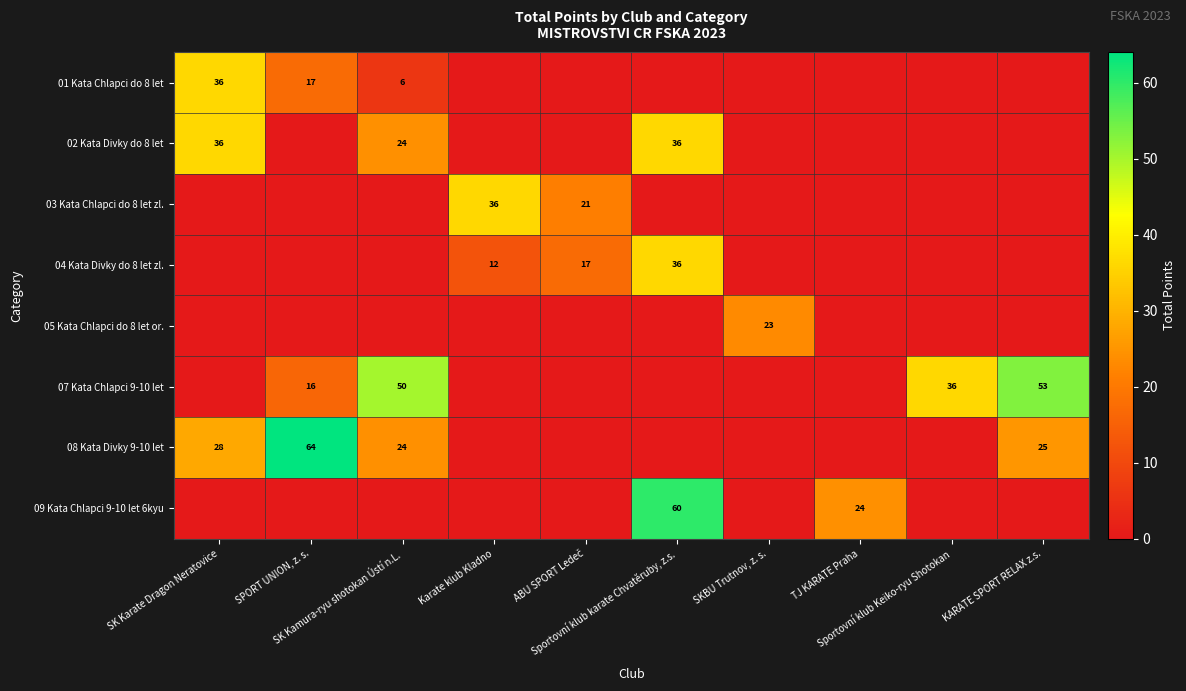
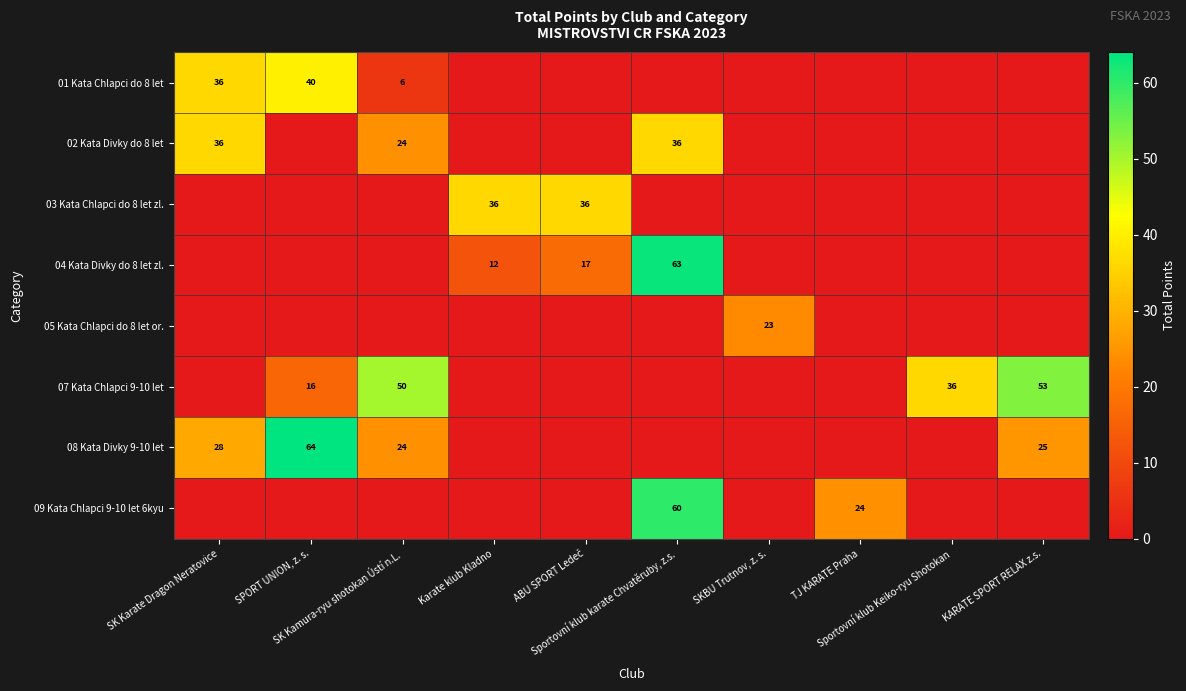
01 Kata Chlapci do 8 let, SPORT UNION, z. s.: 17 -> 40
03 Kata Chlapci do 8 let zl., ABU SPORT Ledeč: 21 -> 36
04 Kata Divky do 8 let zl., Sportovní klub karate Chvatěruby, z.s.: 36 -> 63
